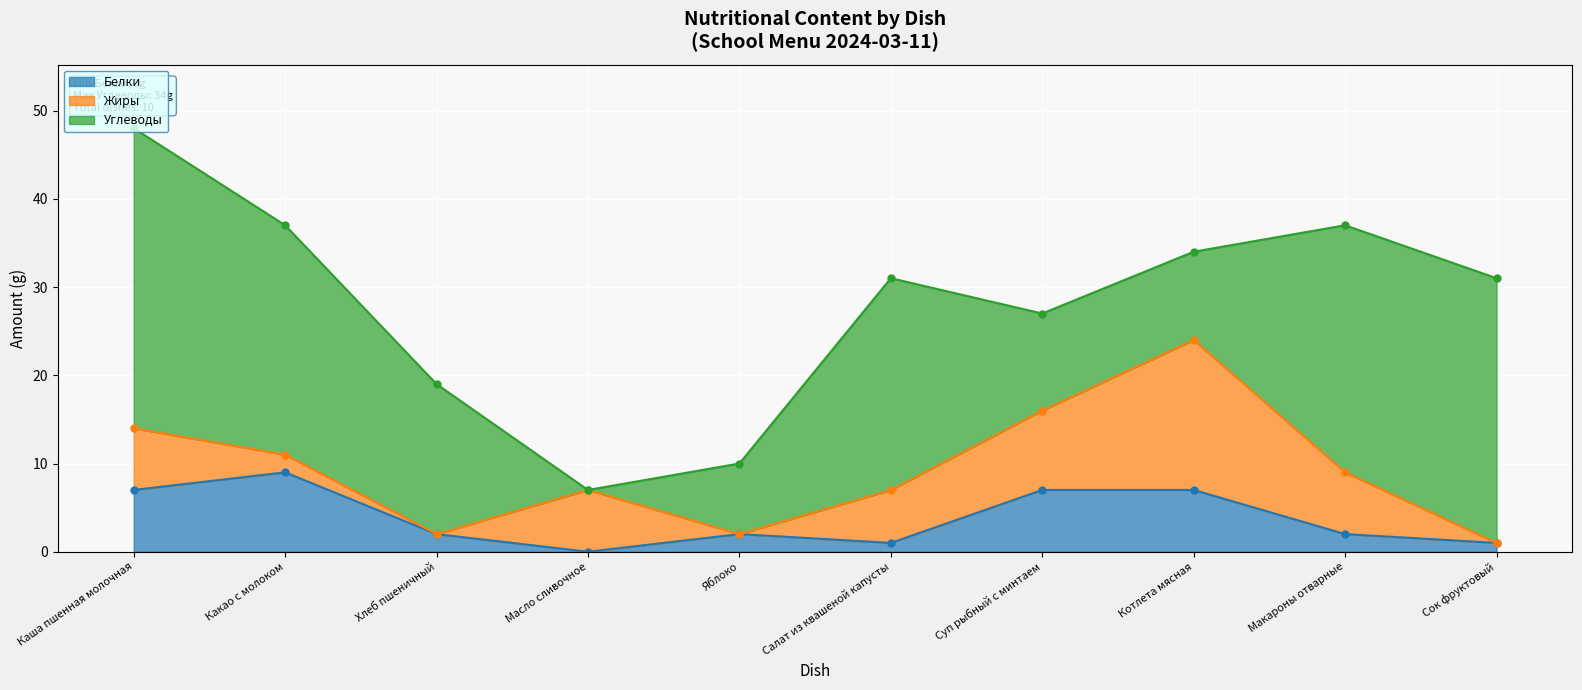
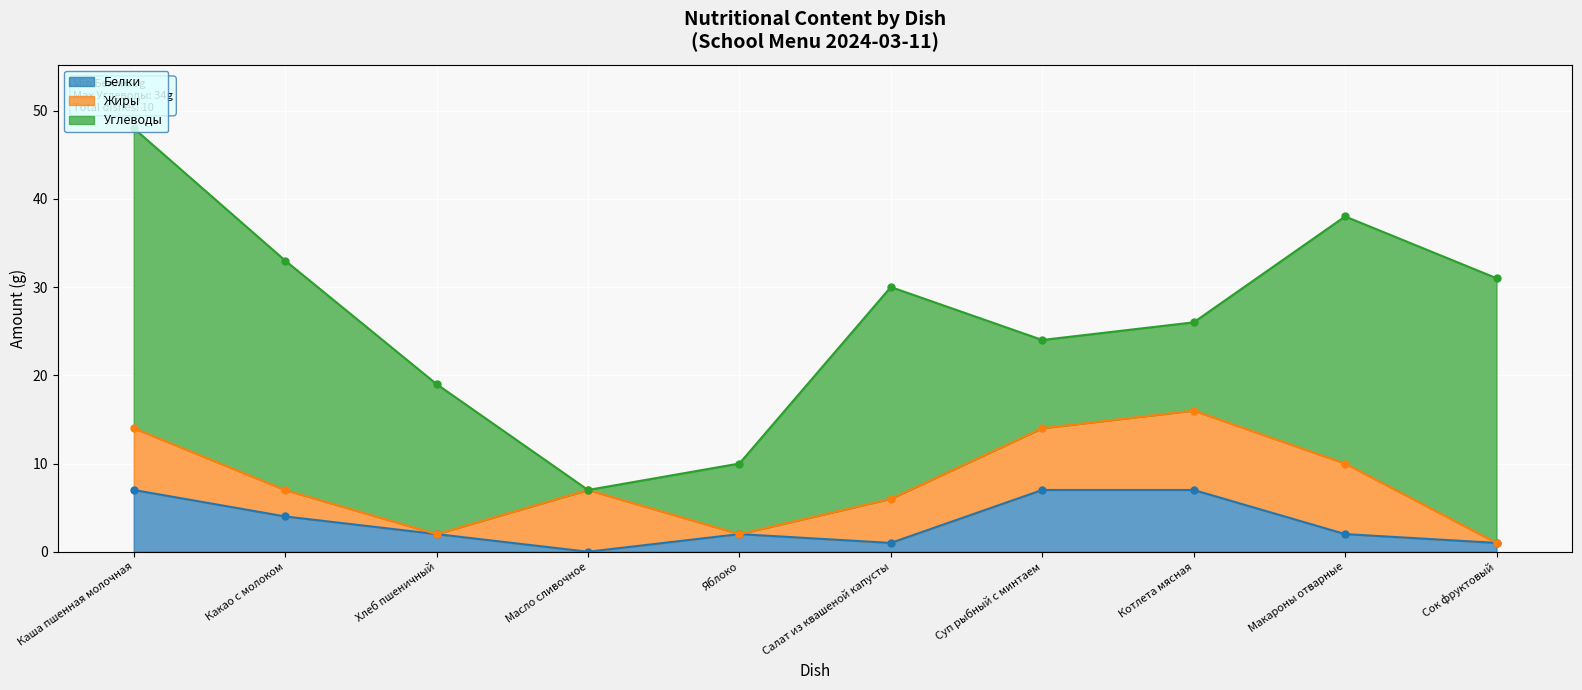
Белки, Какао с молоком: 9 -> 4
Жиры, Какао с молоком: 2 -> 3
Жиры, Салат из квашеной капусты: 6 -> 5
Жиры, Суп рыбный с минтаем: 9 -> 7
Углеводы, Суп рыбный с минтаем: 11 -> 10
Жиры, Котлета мясная: 17 -> 9
Жиры, Макароны отварные: 7 -> 8
